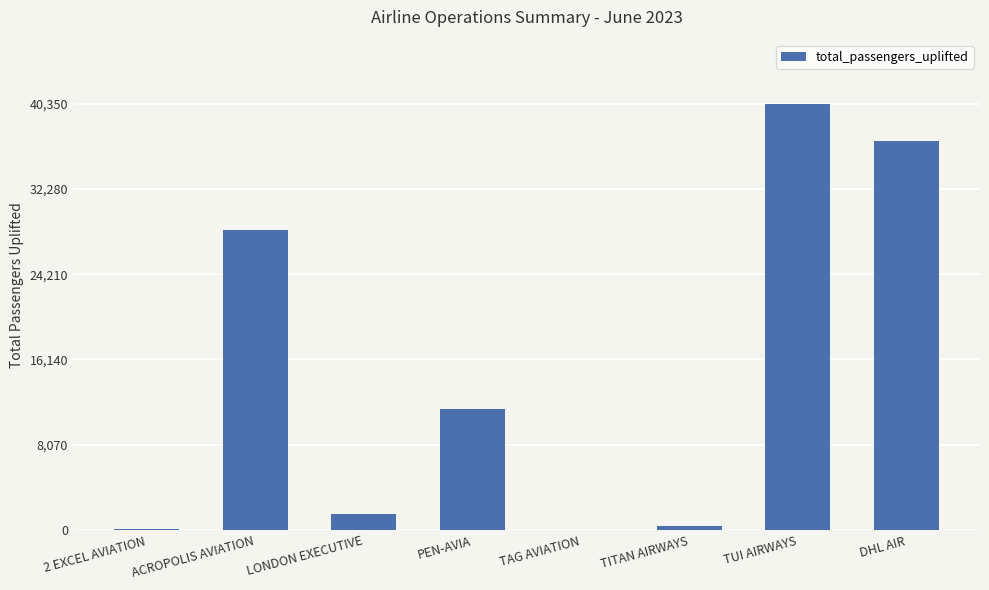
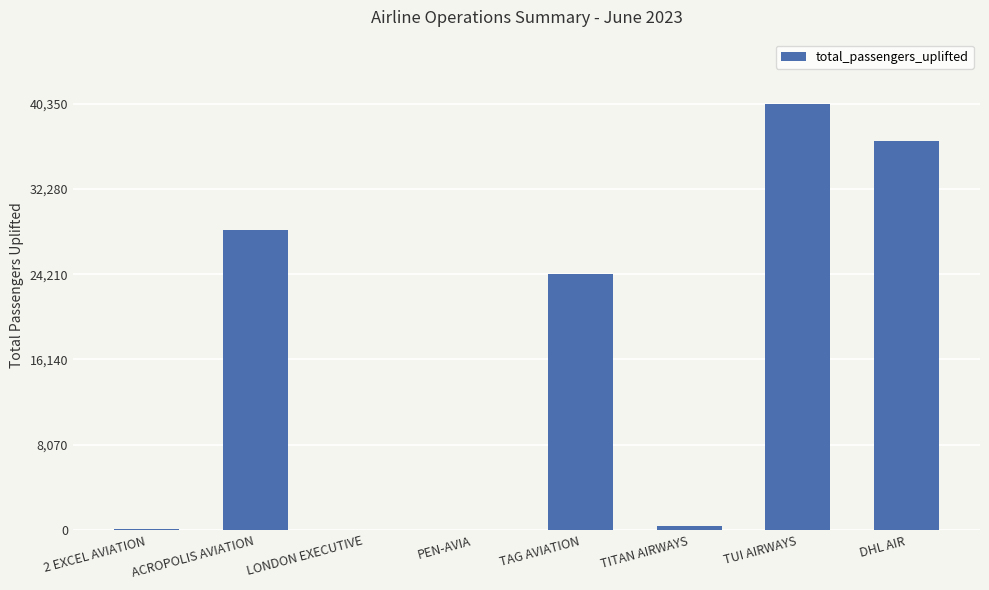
LONDON EXECUTIVE: 1,500 -> 0
PEN-AVIA: 11,400 -> 0
TAG AVIATION: 0 -> 24,200
